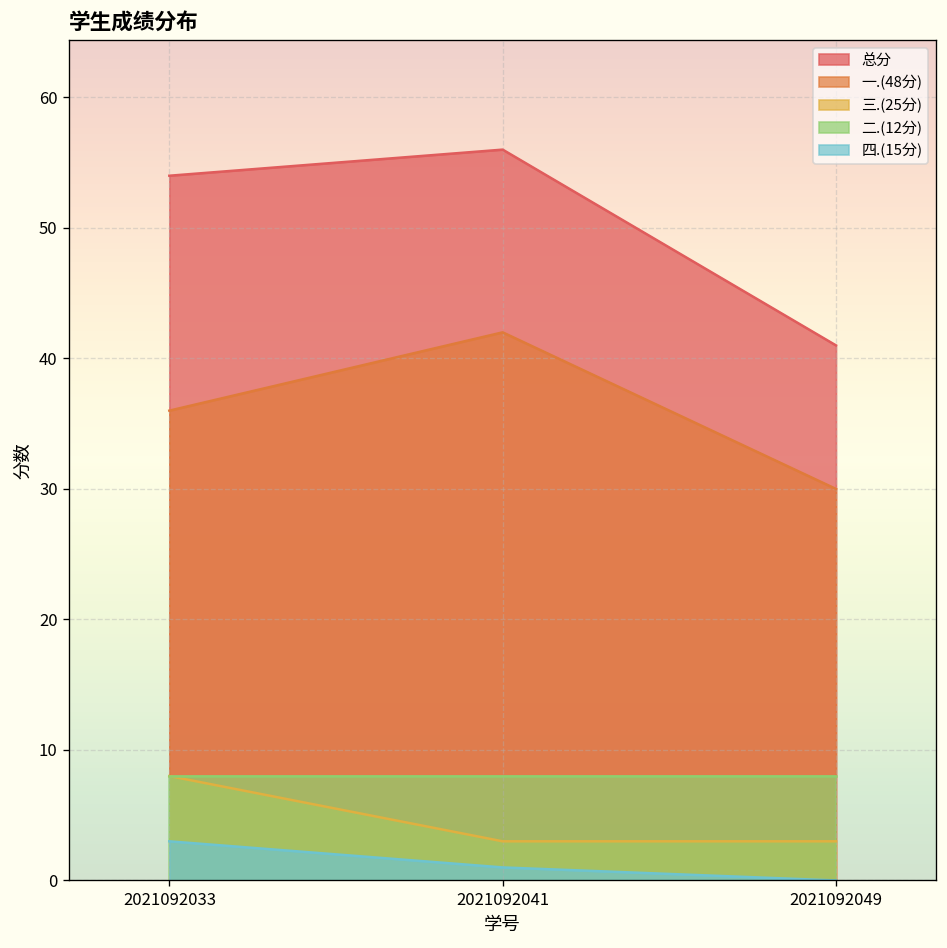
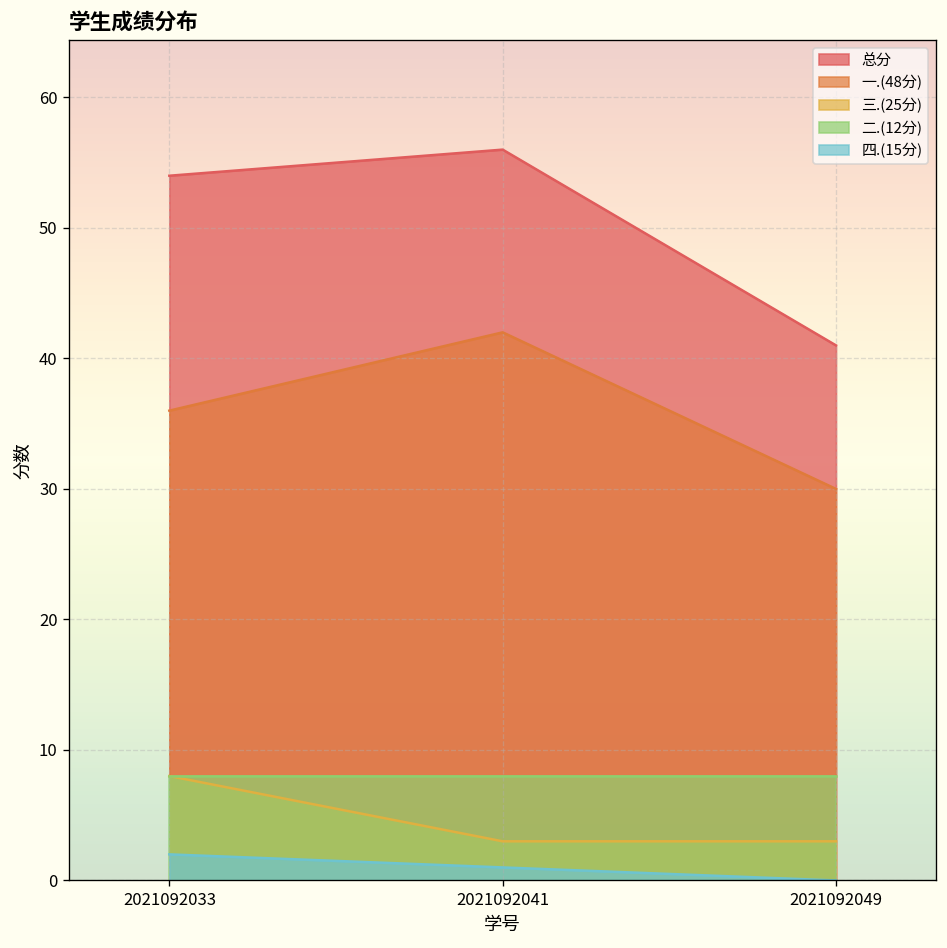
四.(15分), 2021092033: 3 -> 2
